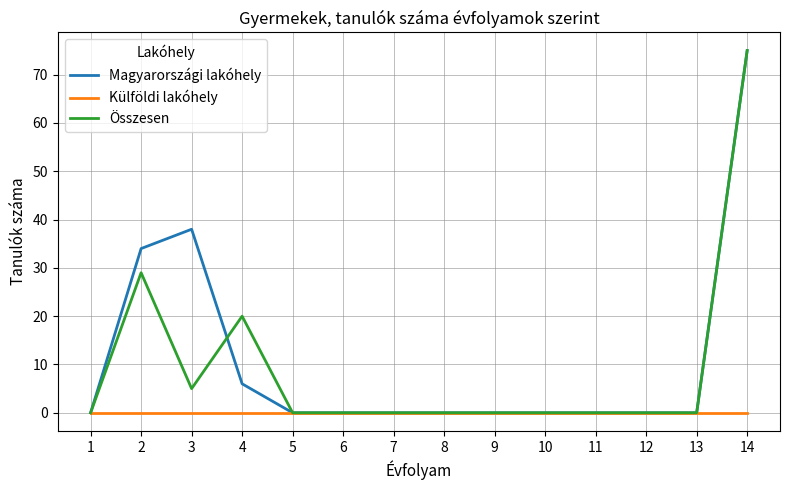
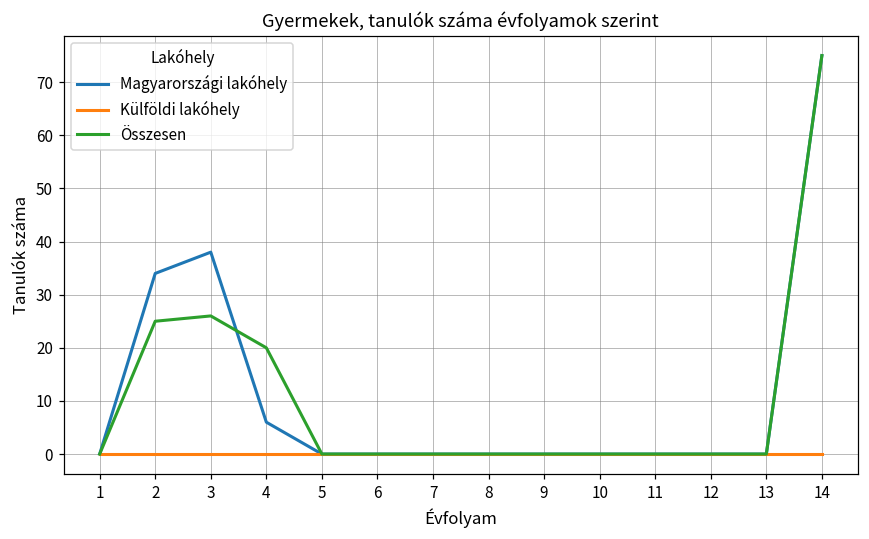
Összesen, 2: 29 -> 25
Összesen, 3: 5 -> 26
